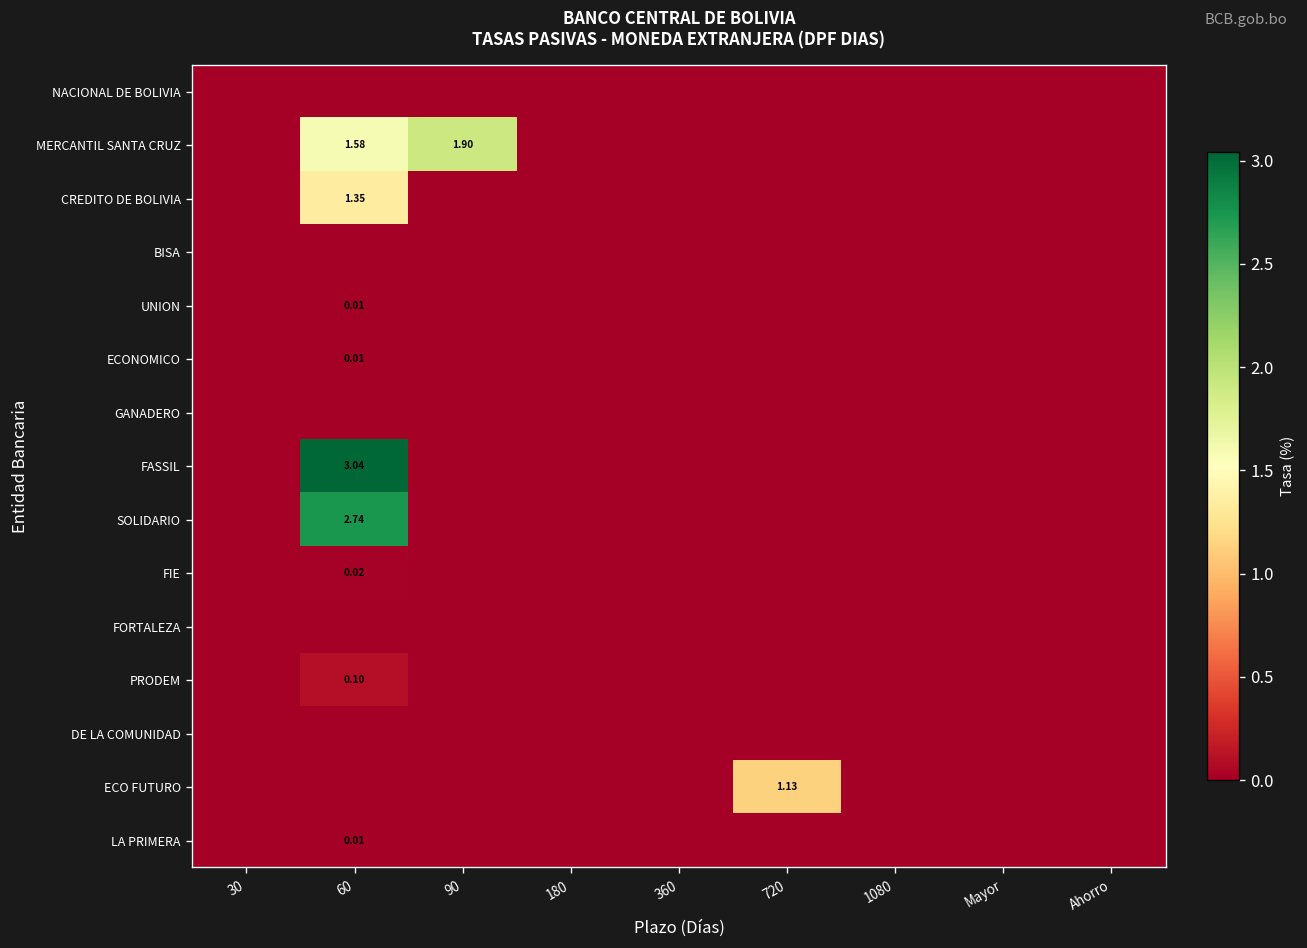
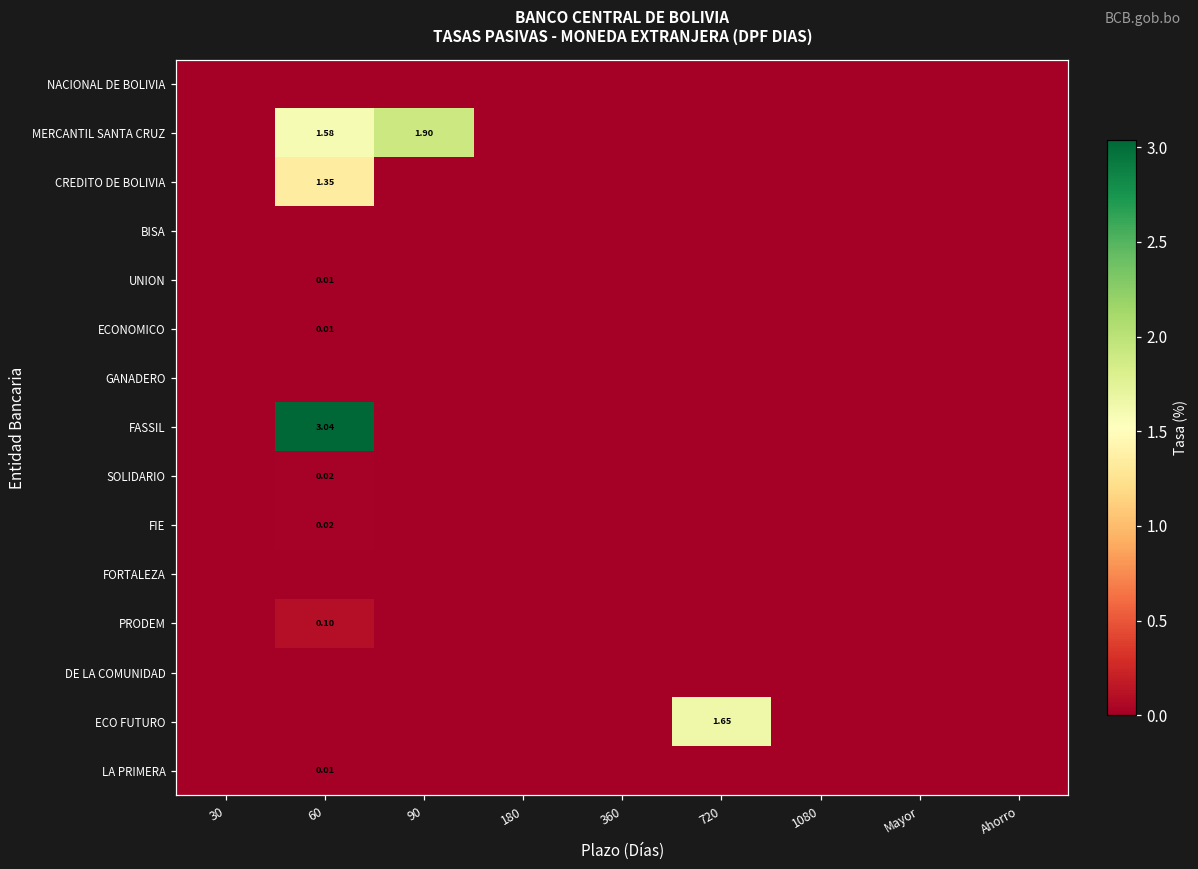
SOLIDARIO, 60: 2.74 -> 0.02
ECO FUTURO, 720: 1.13 -> 1.65
